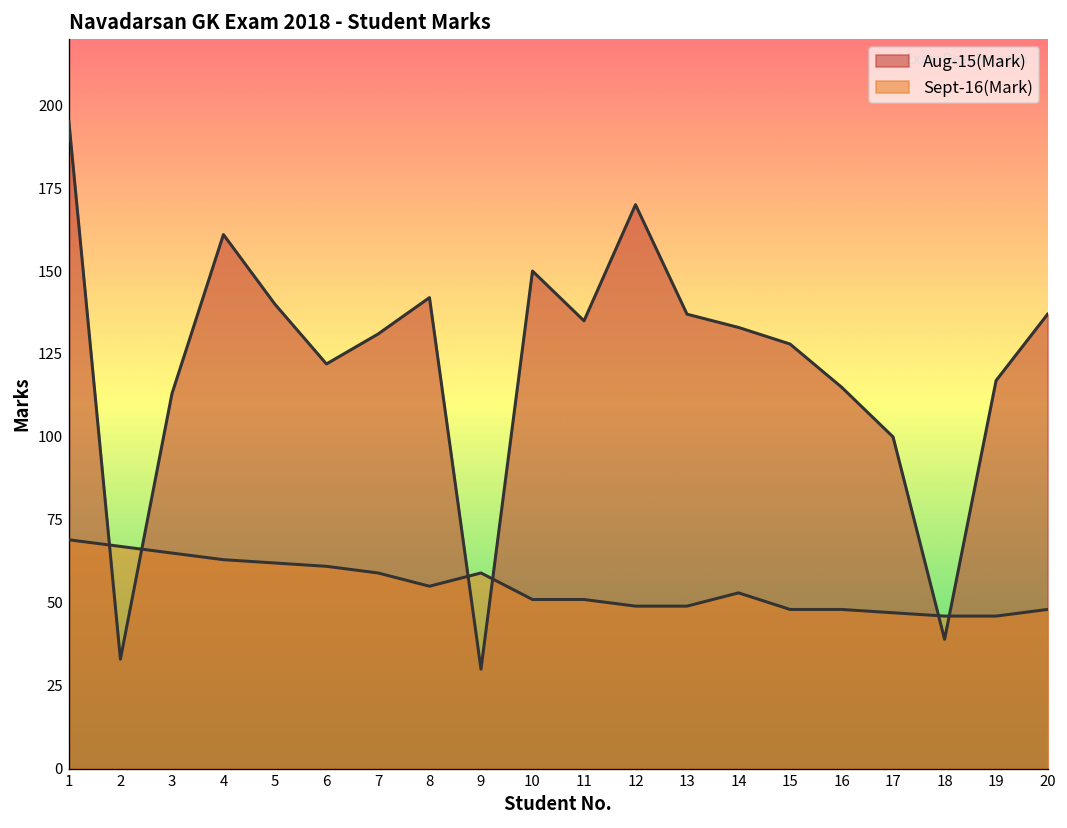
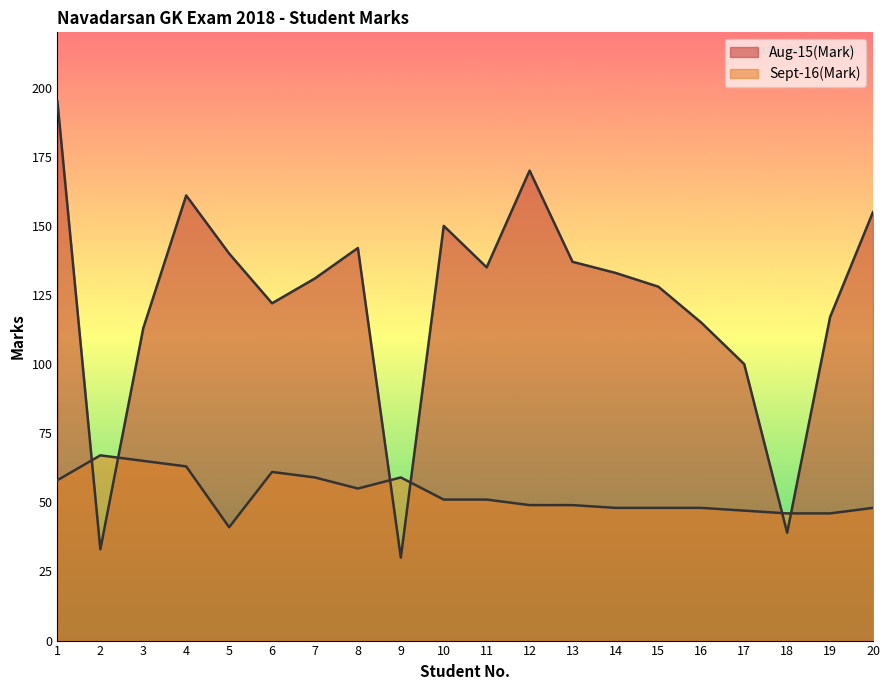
Sept-16(Mark), 1: 69 -> 58
Sept-16(Mark), 5: 62 -> 41
Sept-16(Mark), 14: 53 -> 48
Aug-15(Mark), 20: 137 -> 155
